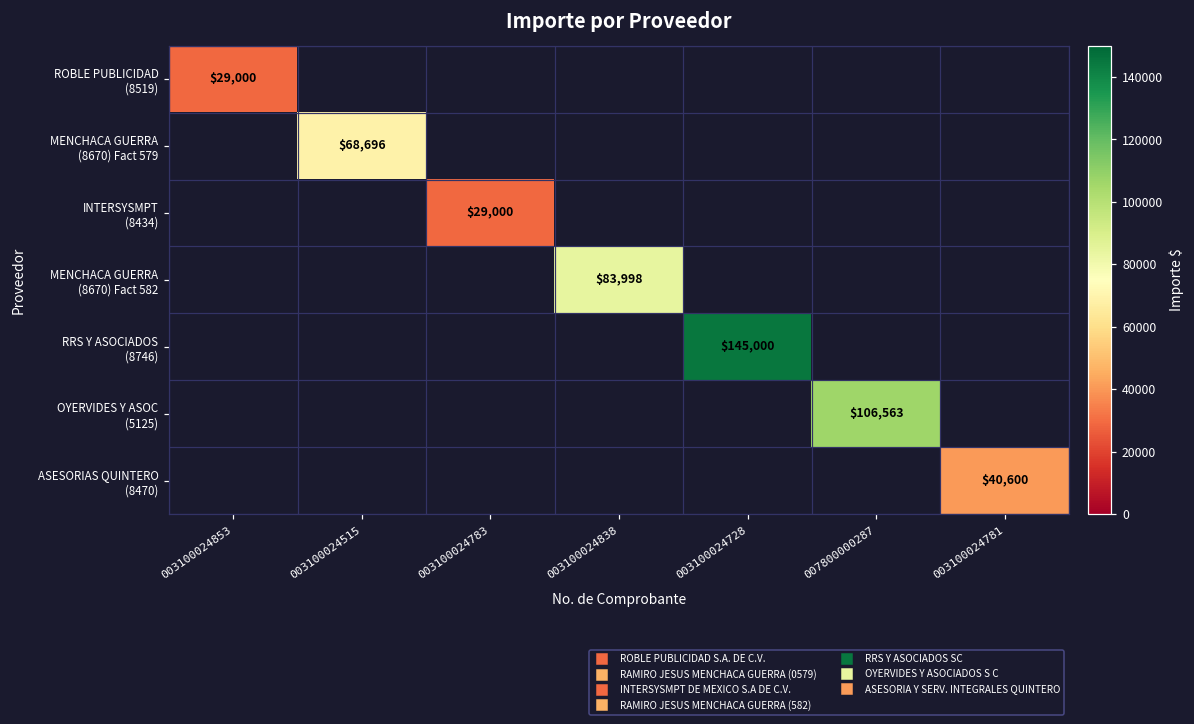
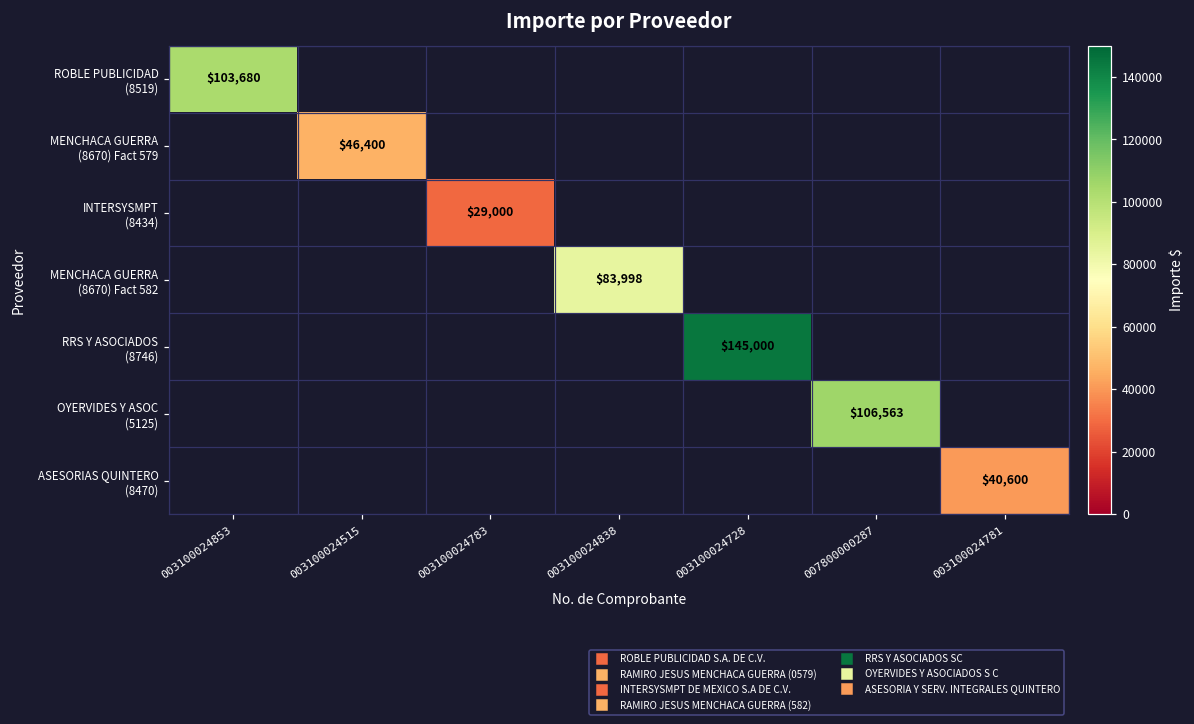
ROBLE PUBLICIDAD (8519), 003100024853: $29,000 -> $103,680
MENCHACA GUERRA (8670) Fact 579, 003100024515: $68,696 -> $46,400
